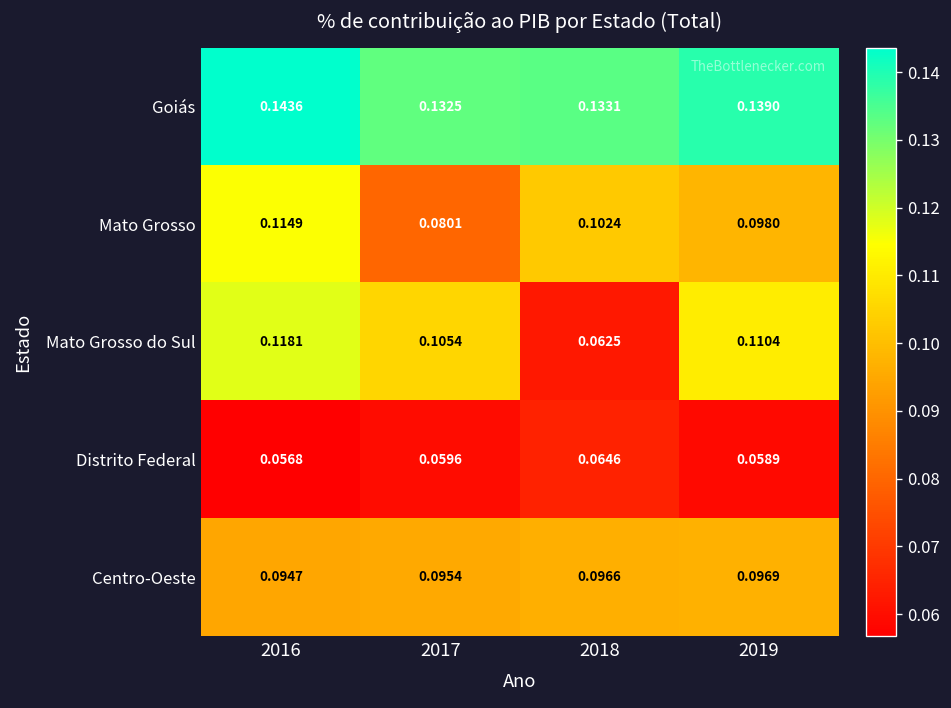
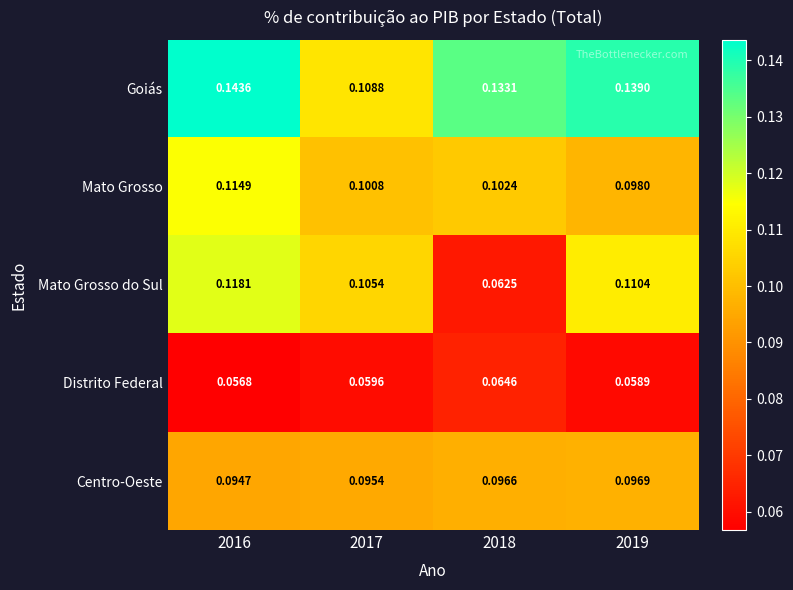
Goiás, 2017: 0.1325 -> 0.1088
Mato Grosso, 2017: 0.0801 -> 0.1008
